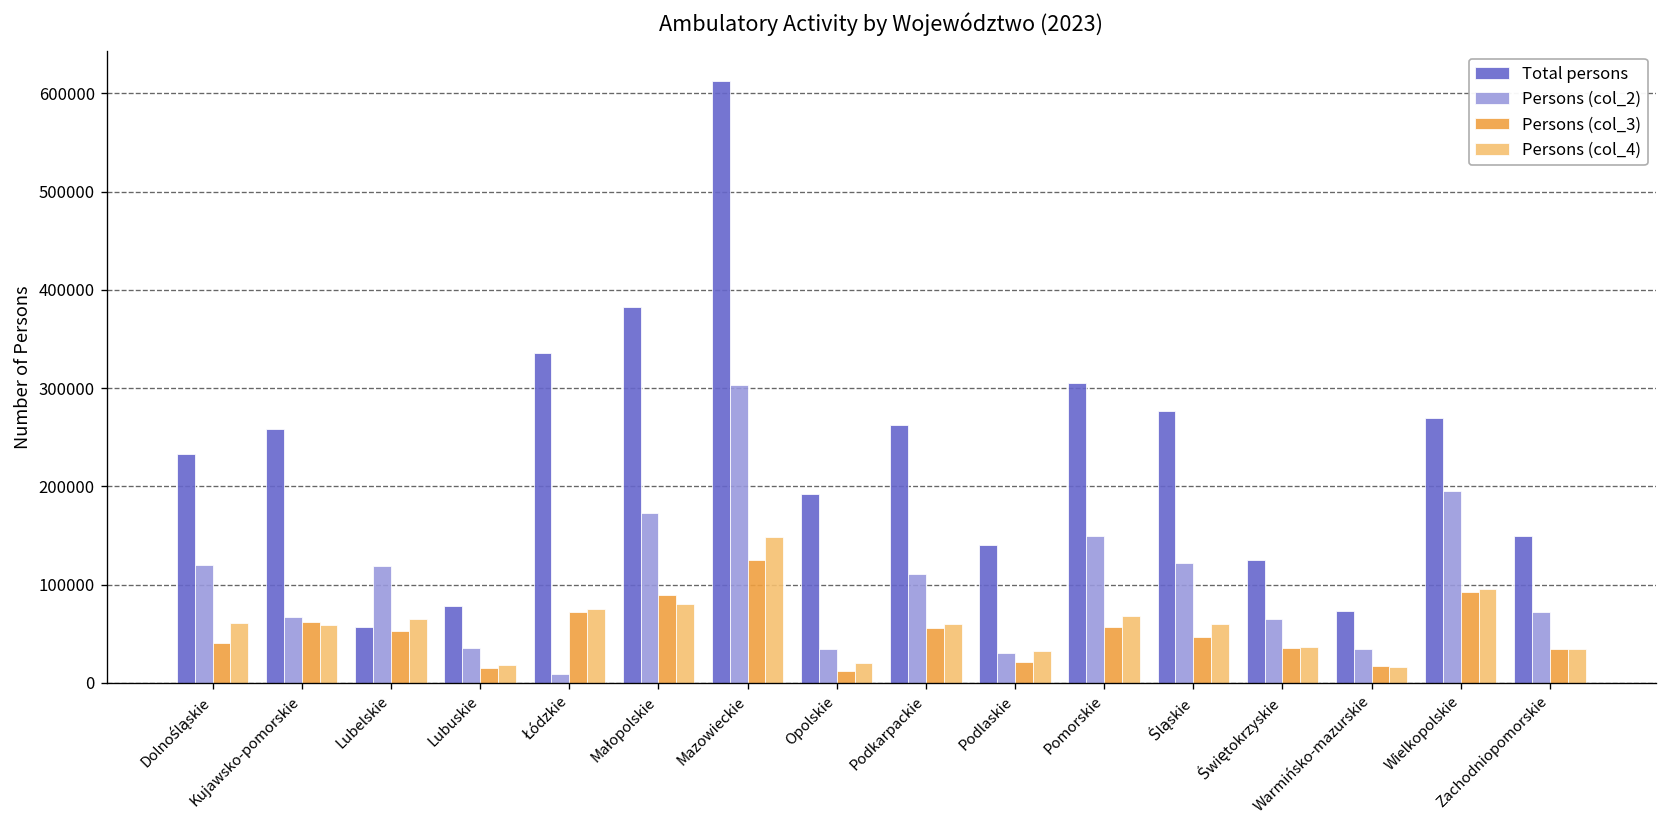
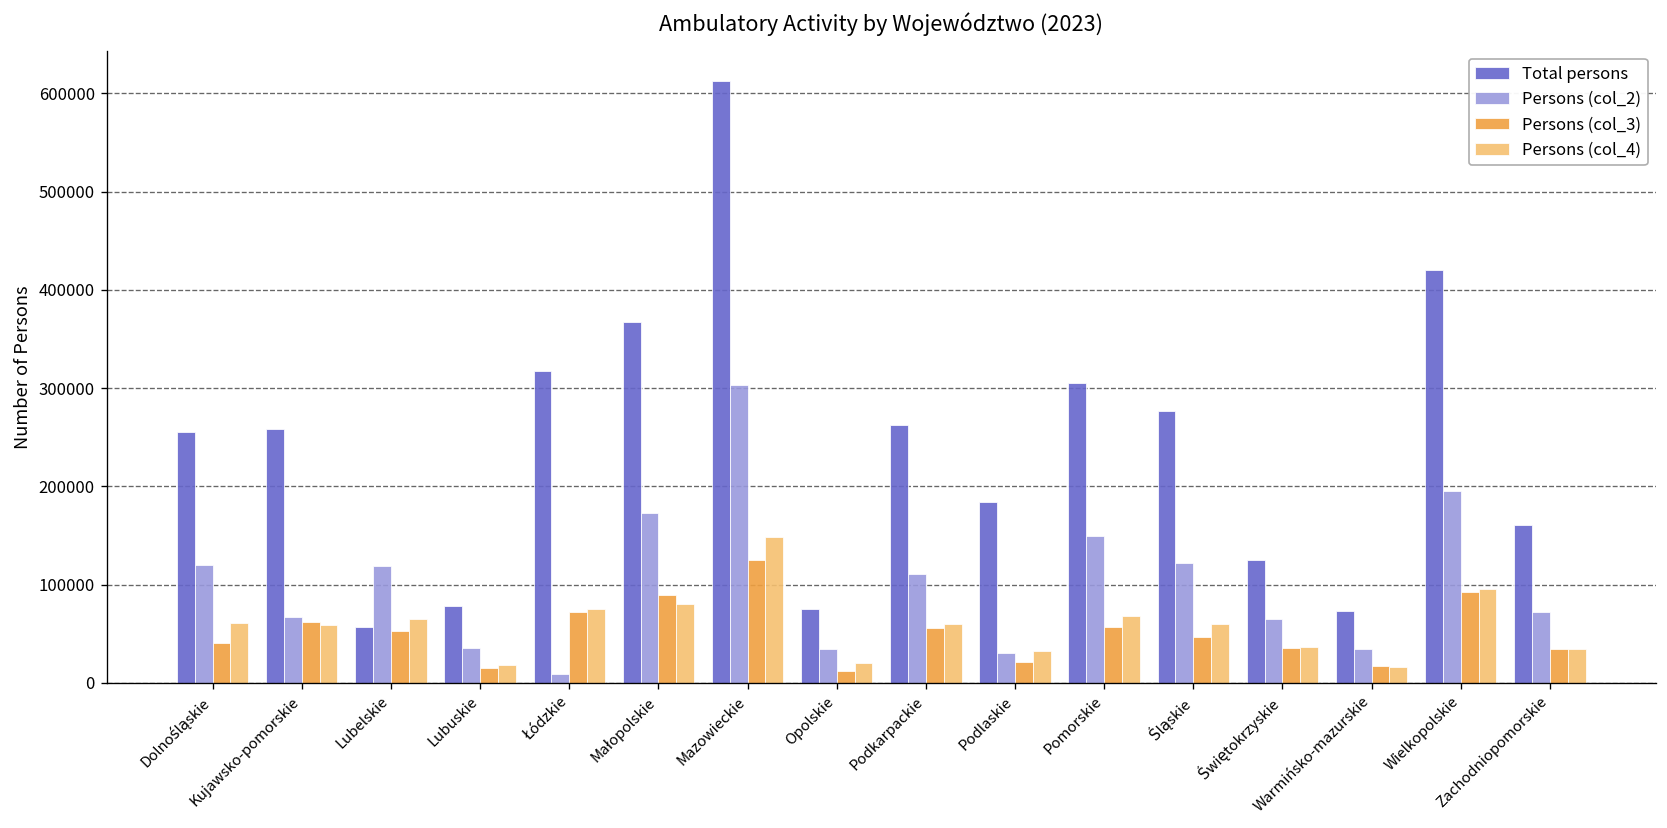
Total persons, Dolnośląskie: 230000 -> 260000
Total persons, Łódzkie: 340000 -> 320000
Total persons, Małopolskie: 380000 -> 370000
Total persons, Opolskie: 190000 -> 80000
Total persons, Podlaskie: 140000 -> 180000
Total persons, Wielkopolskie: 270000 -> 420000
Total persons, Zachodniopomorskie: 150000 -> 160000
